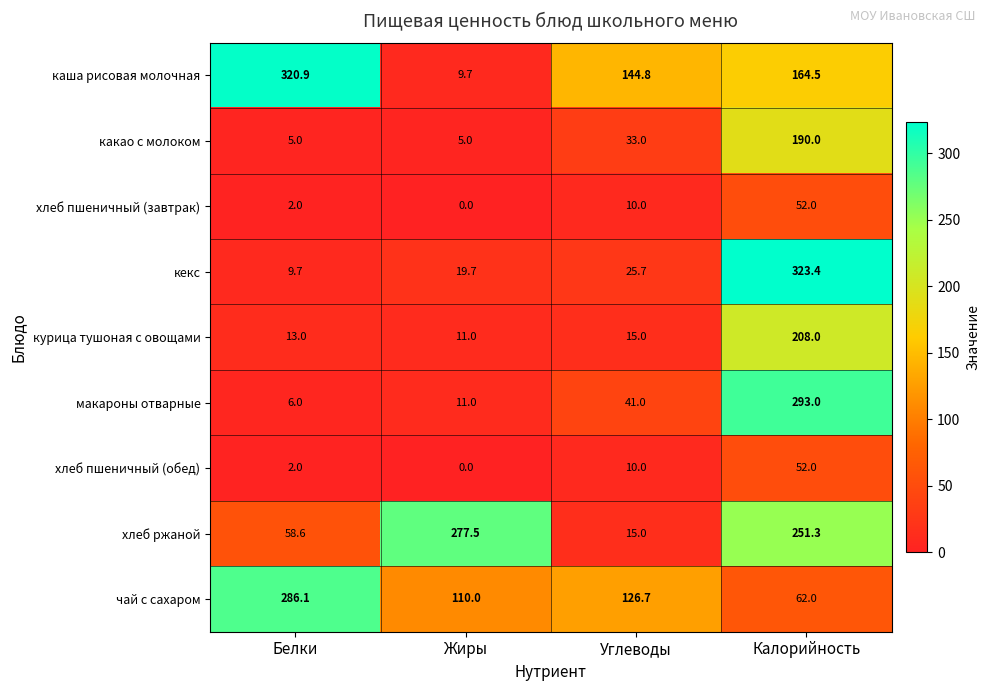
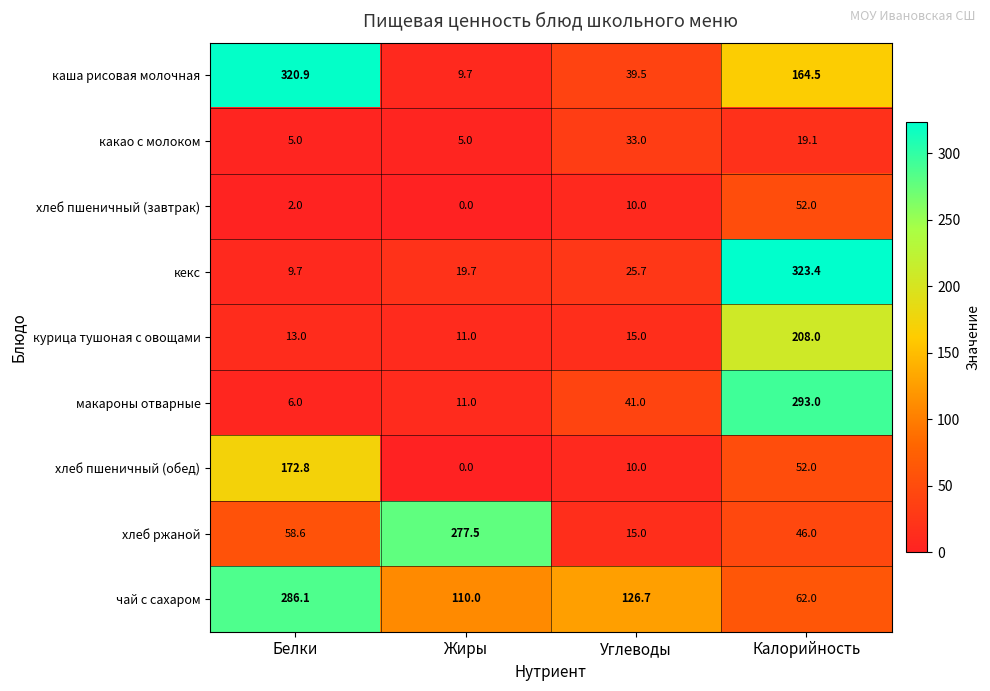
каша рисовая молочная, Углеводы: 144.8 -> 39.5
какао с молоком, Калорийность: 190.0 -> 19.1
хлеб пшеничный (обед), Белки: 2.0 -> 172.8
хлеб ржаной, Калорийность: 251.3 -> 46.0
